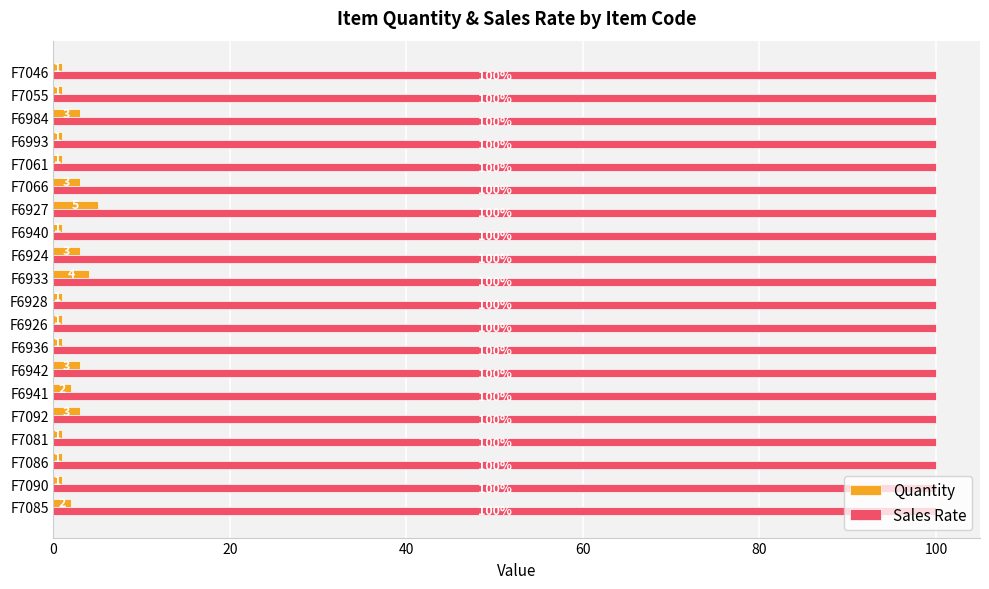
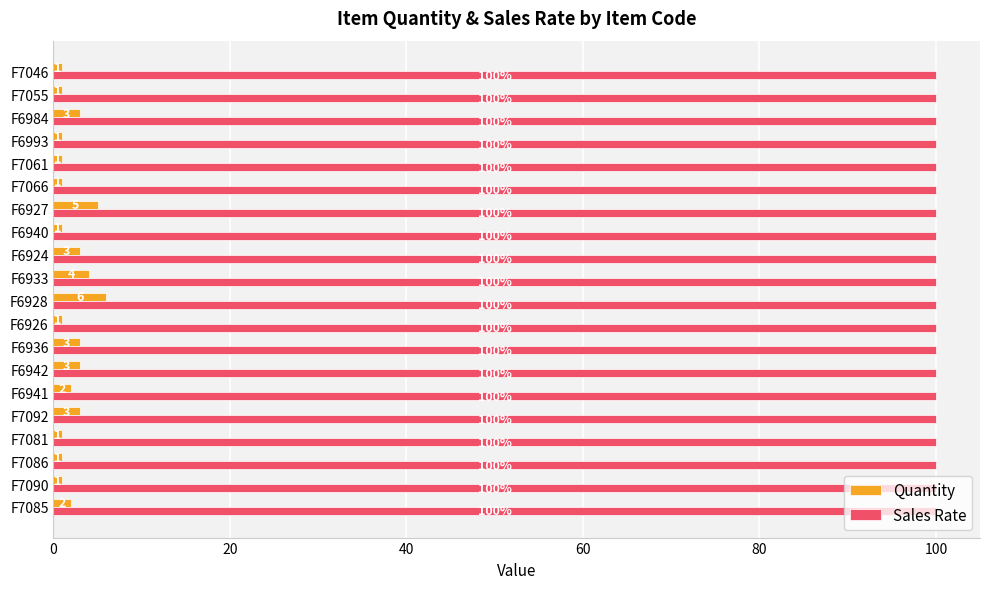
Quantity, F7066: 3 -> 1
Quantity, F6928: 1 -> 6
Quantity, F6936: 1 -> 3
